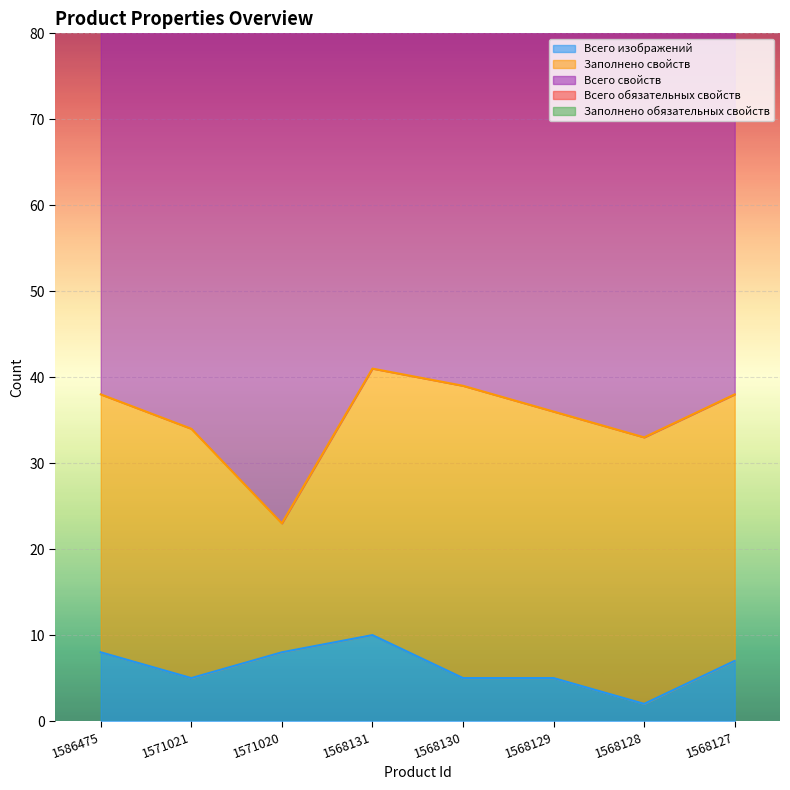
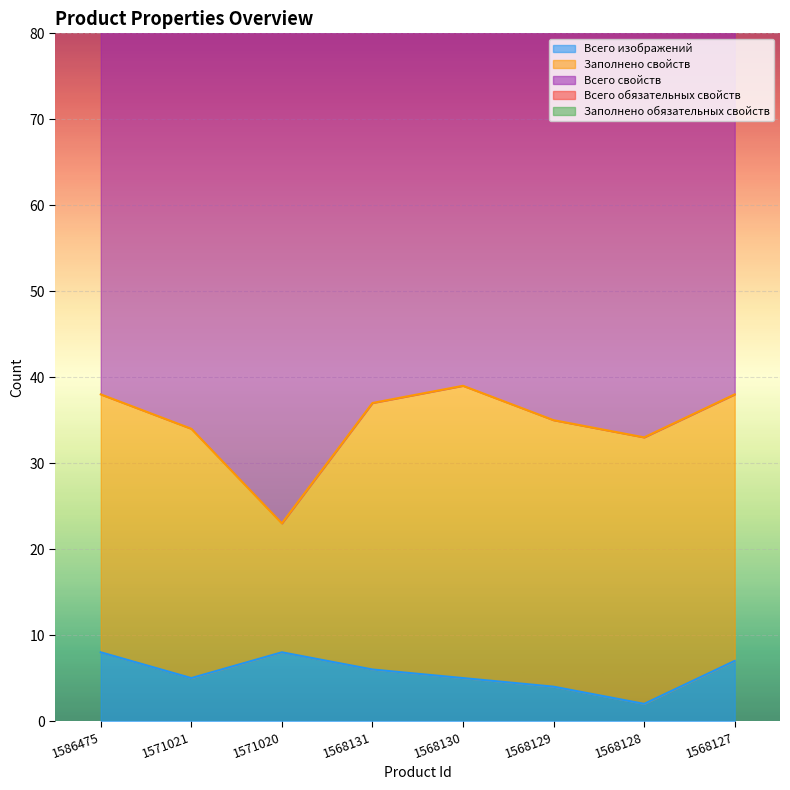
Всего изображений, 1568131: 10 -> 6
Всего изображений, 1568129: 5 -> 4
